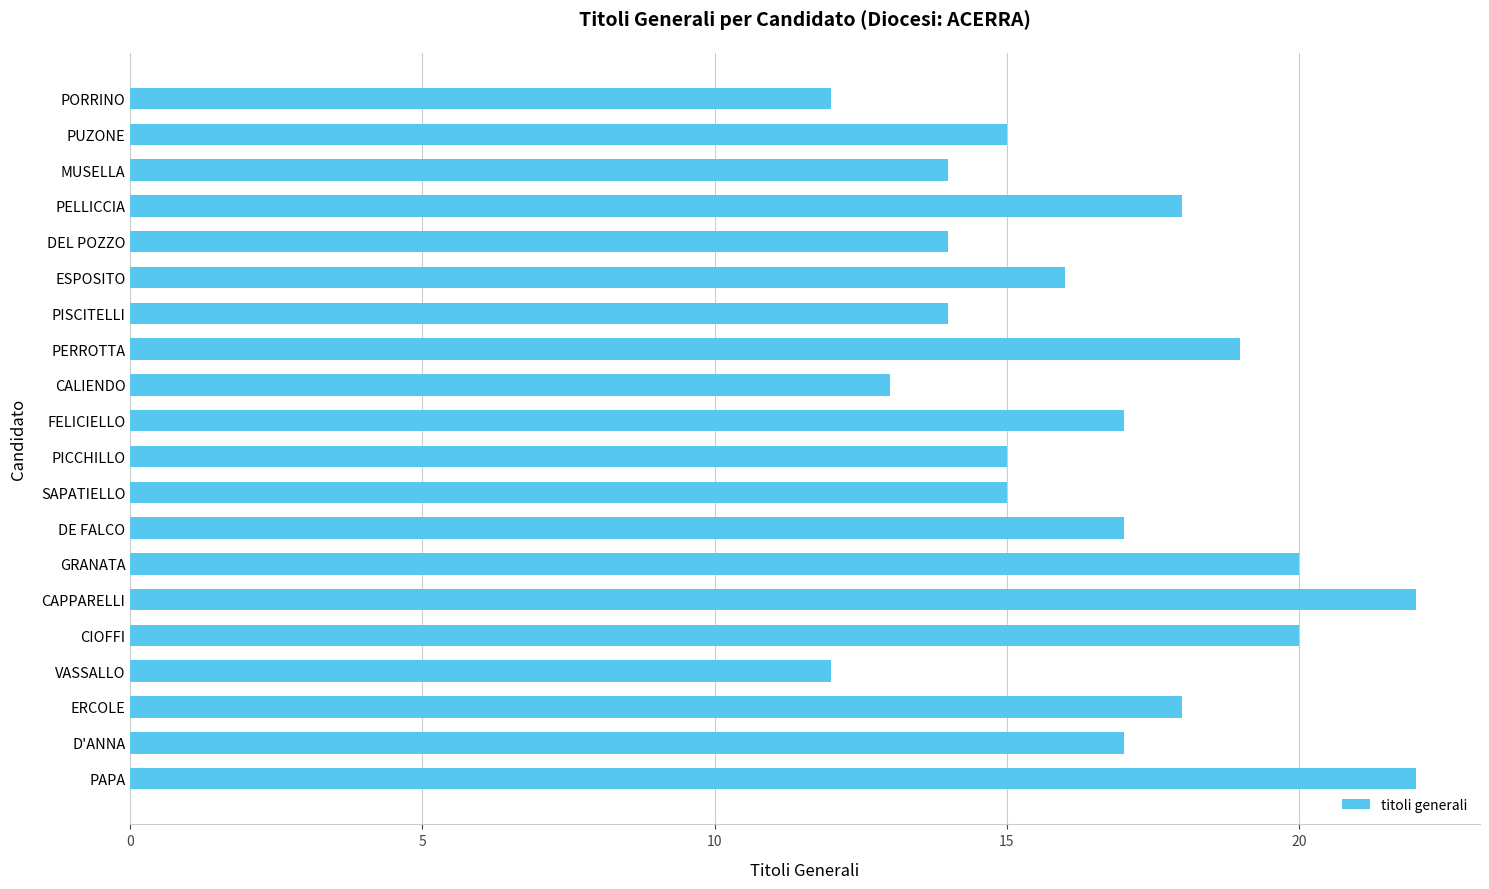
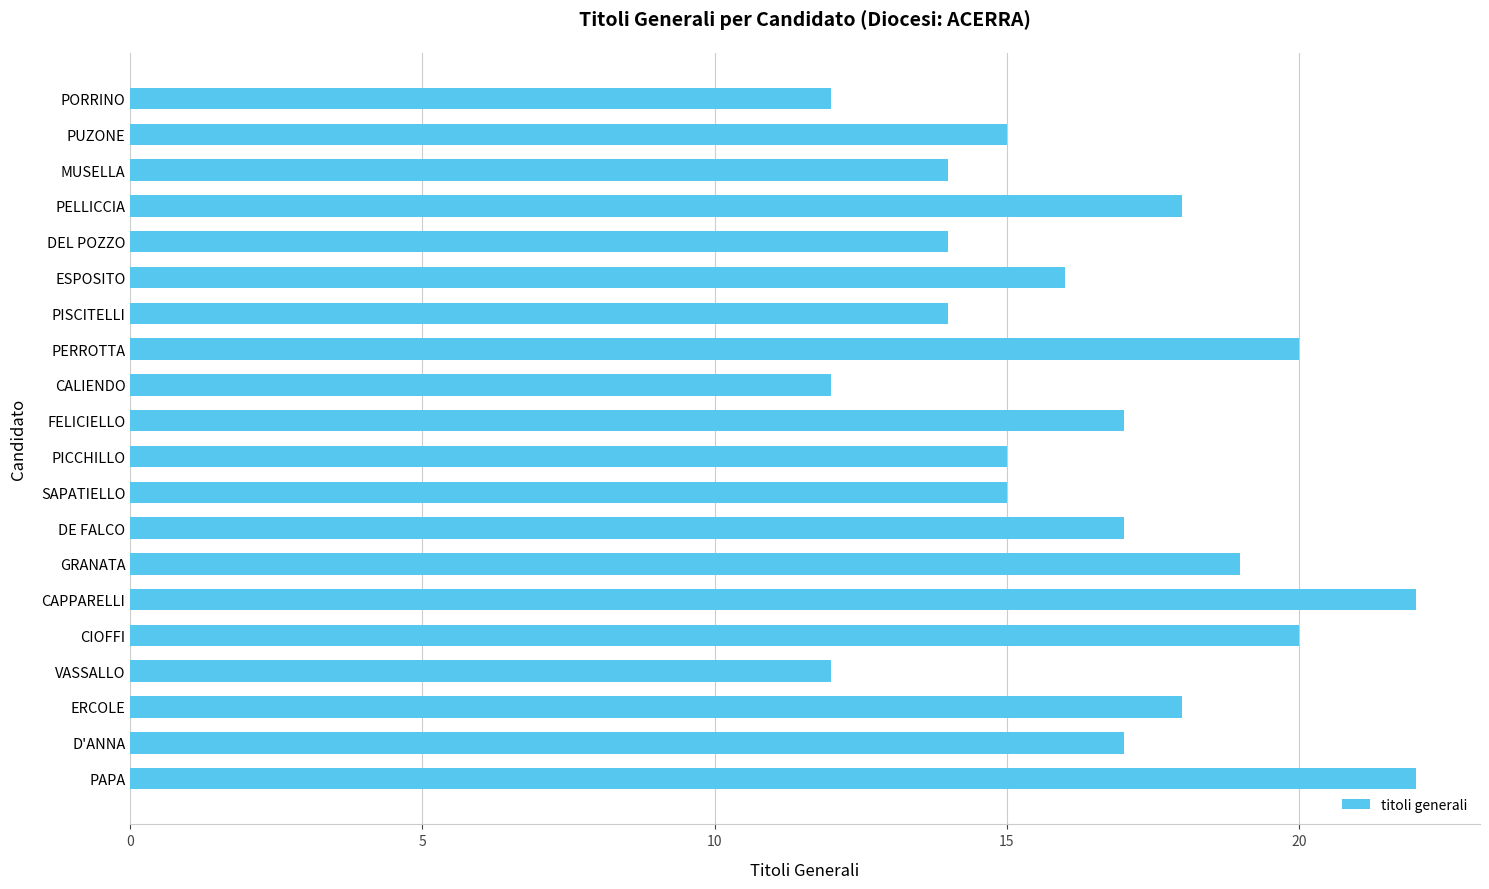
PERROTTA: 19 -> 20
CALIENDO: 13 -> 12
GRANATA: 20 -> 19
